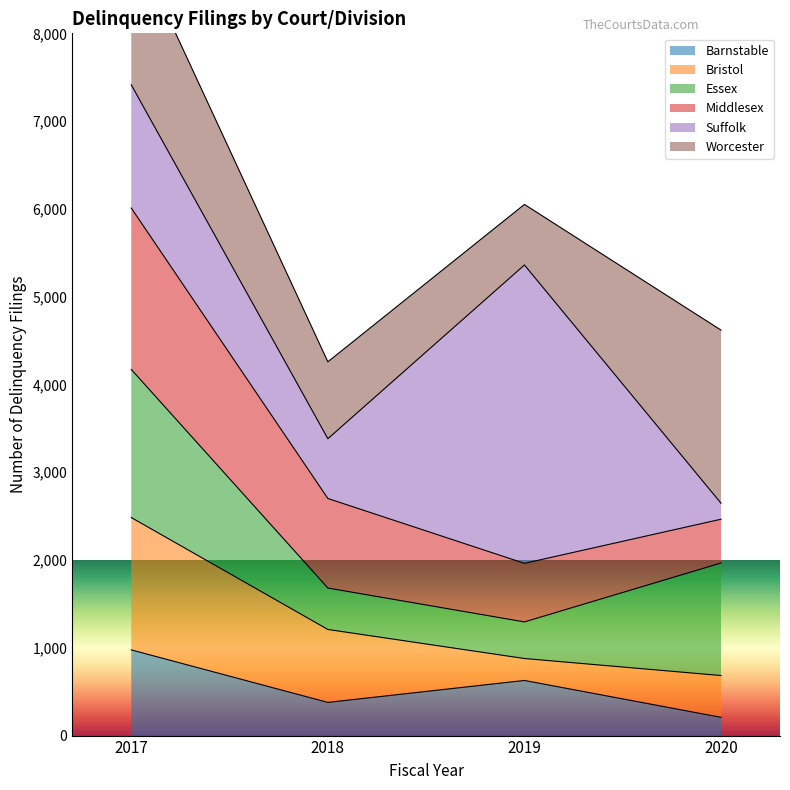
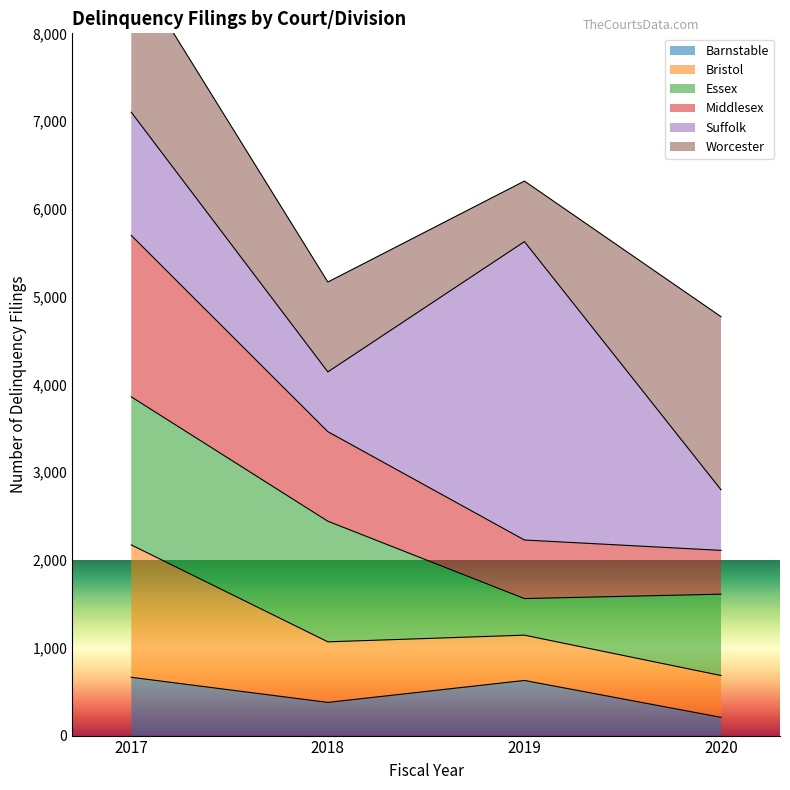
Barnstable, 2017: 1,000 -> 700
Bristol, 2018: 800 -> 700
Essex, 2018: 500 -> 1,400
Worcester, 2018: 900 -> 1,000
Bristol, 2019: 300 -> 500
Essex, 2020: 1,300 -> 900
Suffolk, 2020: 200 -> 700
